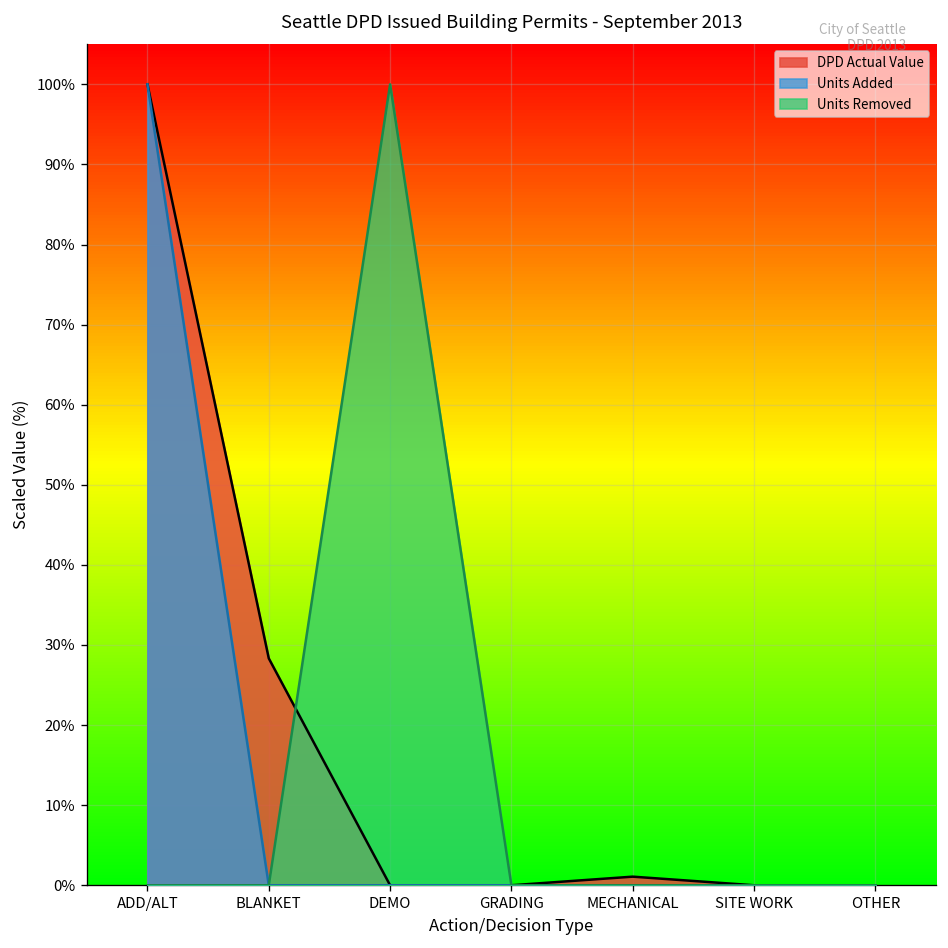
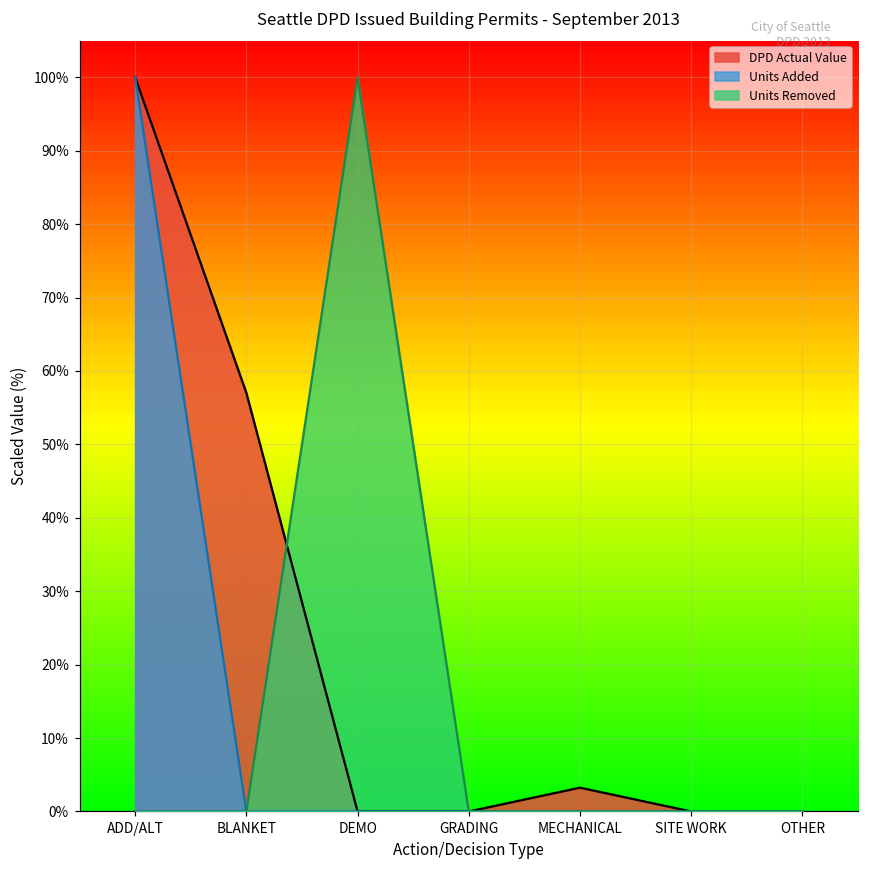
DPD Actual Value, BLANKET: 28% -> 57%
DPD Actual Value, MECHANICAL: 1% -> 3%
